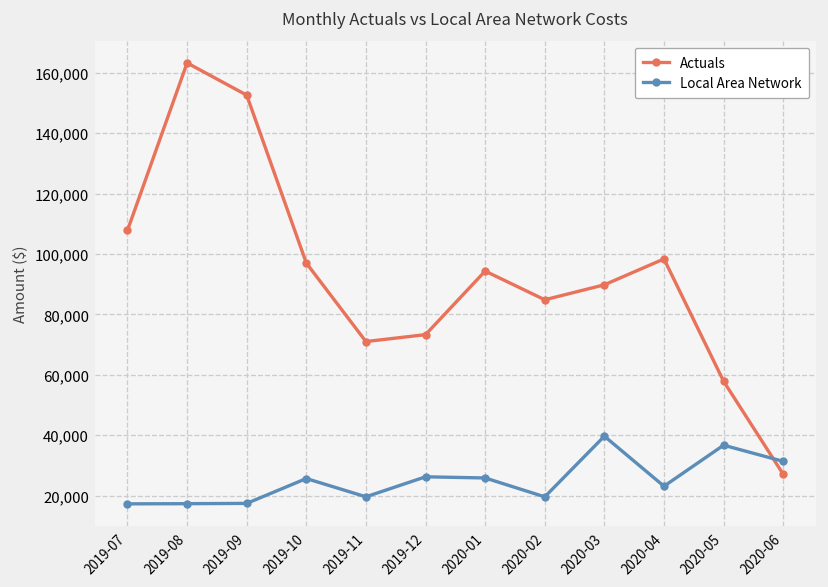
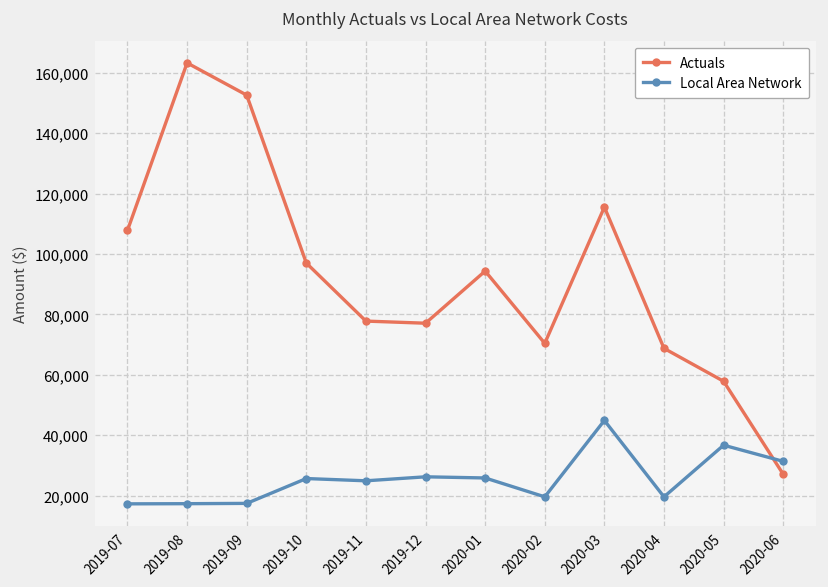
Actuals, 2019-11: 71,000 -> 78,000
Local Area Network, 2019-11: 20,000 -> 25,000
Actuals, 2019-12: 73,000 -> 77,000
Actuals, 2020-02: 85,000 -> 70,000
Actuals, 2020-03: 90,000 -> 116,000
Local Area Network, 2020-03: 40,000 -> 45,000
Actuals, 2020-04: 98,000 -> 69,000
Local Area Network, 2020-04: 23,000 -> 20,000
